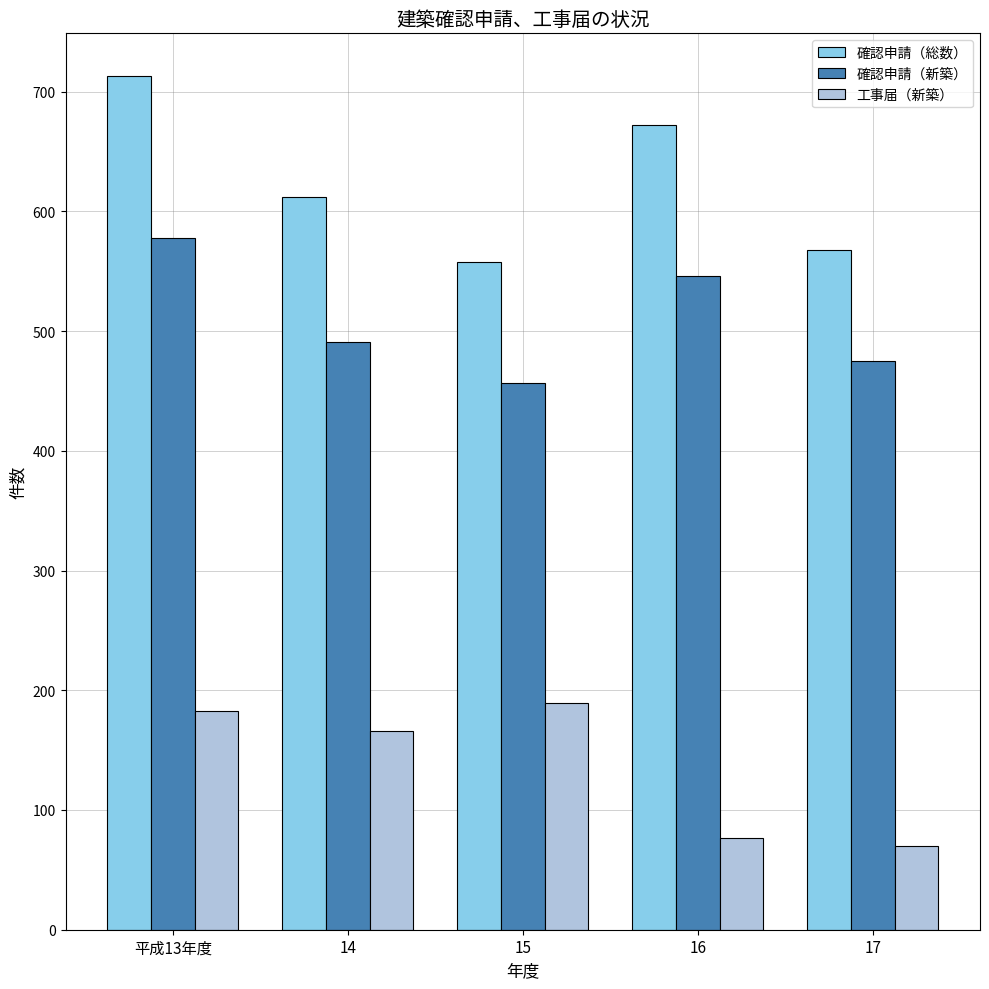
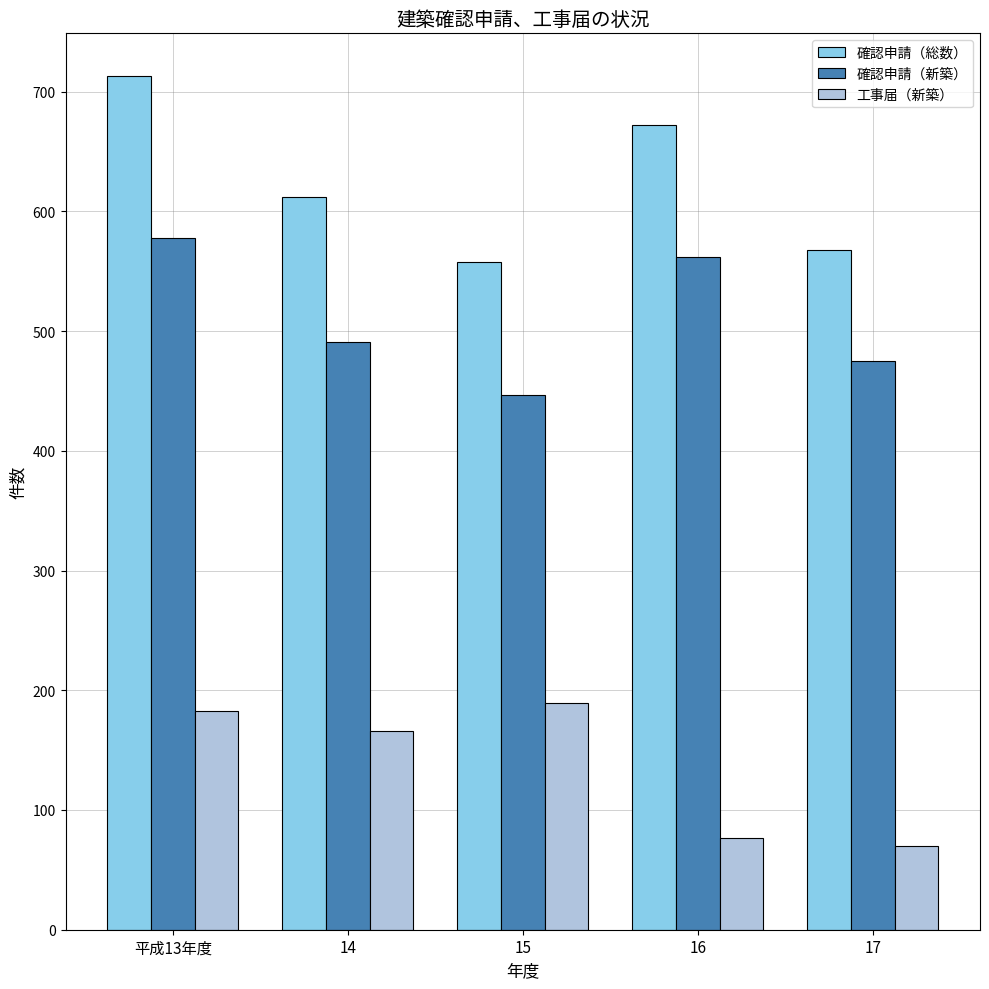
確認申請（新築）, 15: 457 -> 447
確認申請（新築）, 16: 546 -> 562
